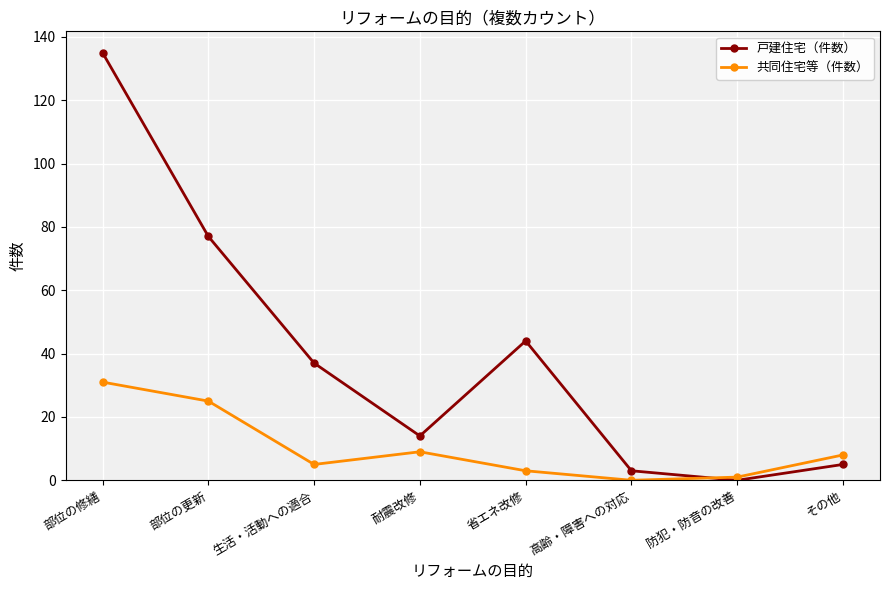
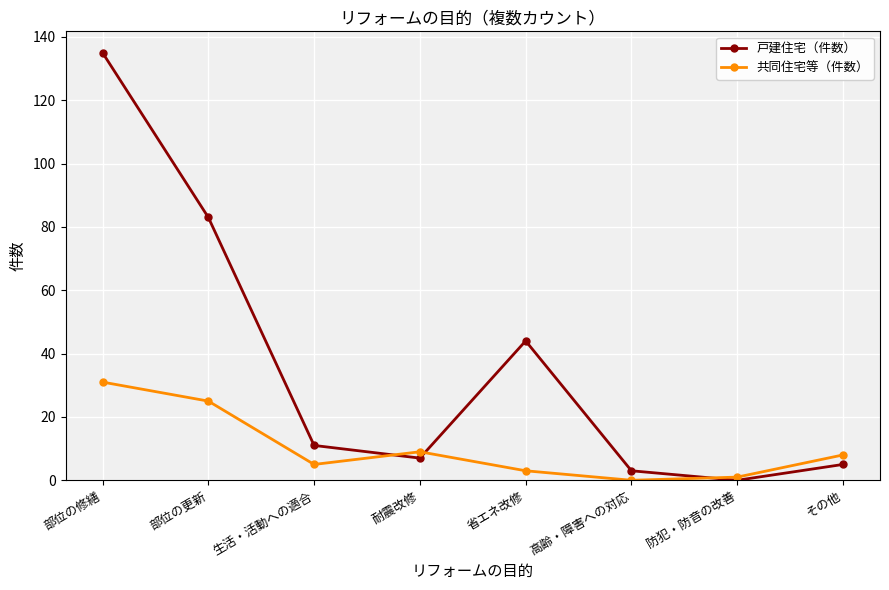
戸建住宅（件数）, 部位の更新: 77 -> 83
戸建住宅（件数）, 生活・活動への適合: 37 -> 11
戸建住宅（件数）, 耐震改修: 14 -> 7
